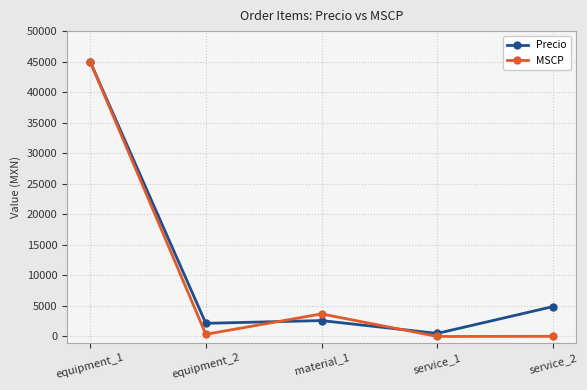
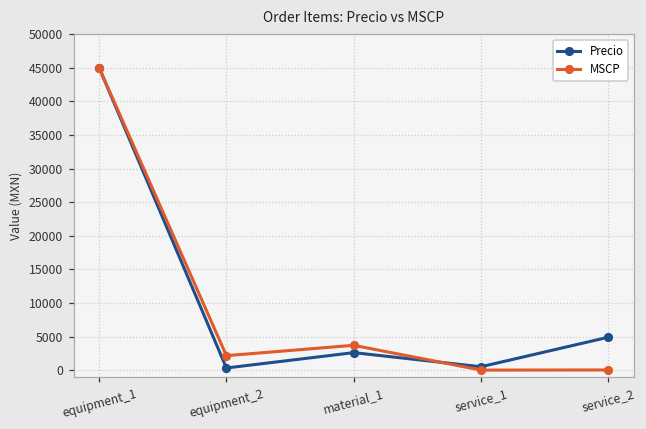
Precio, equipment_2: 2000 -> 0
MSCP, equipment_2: 0 -> 2000
